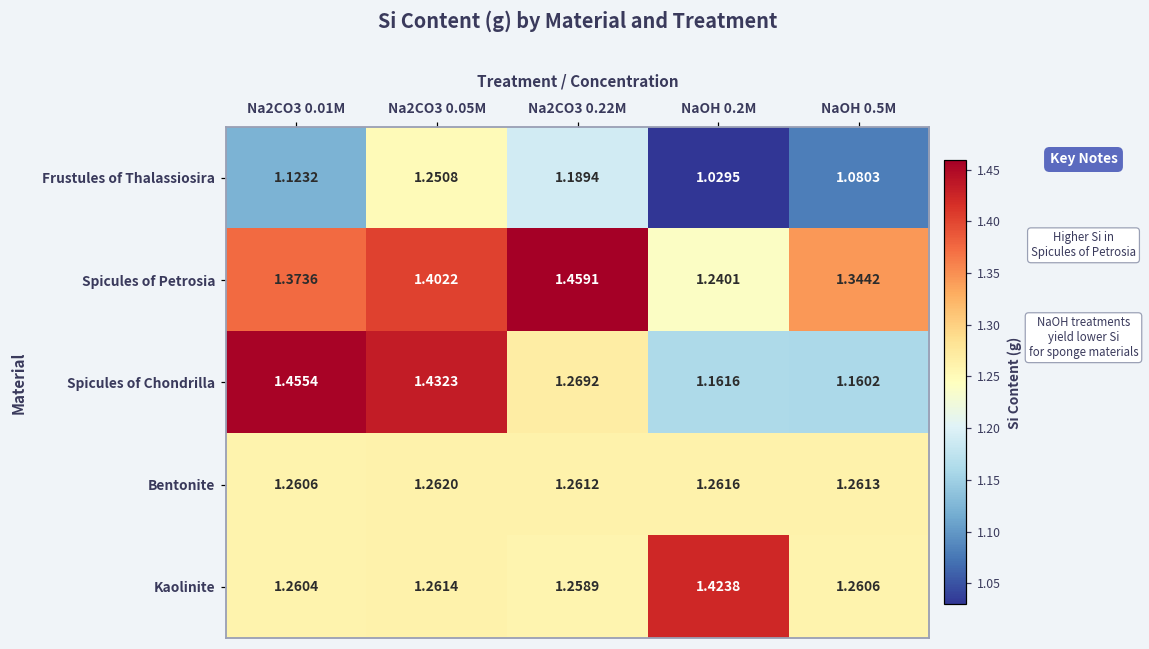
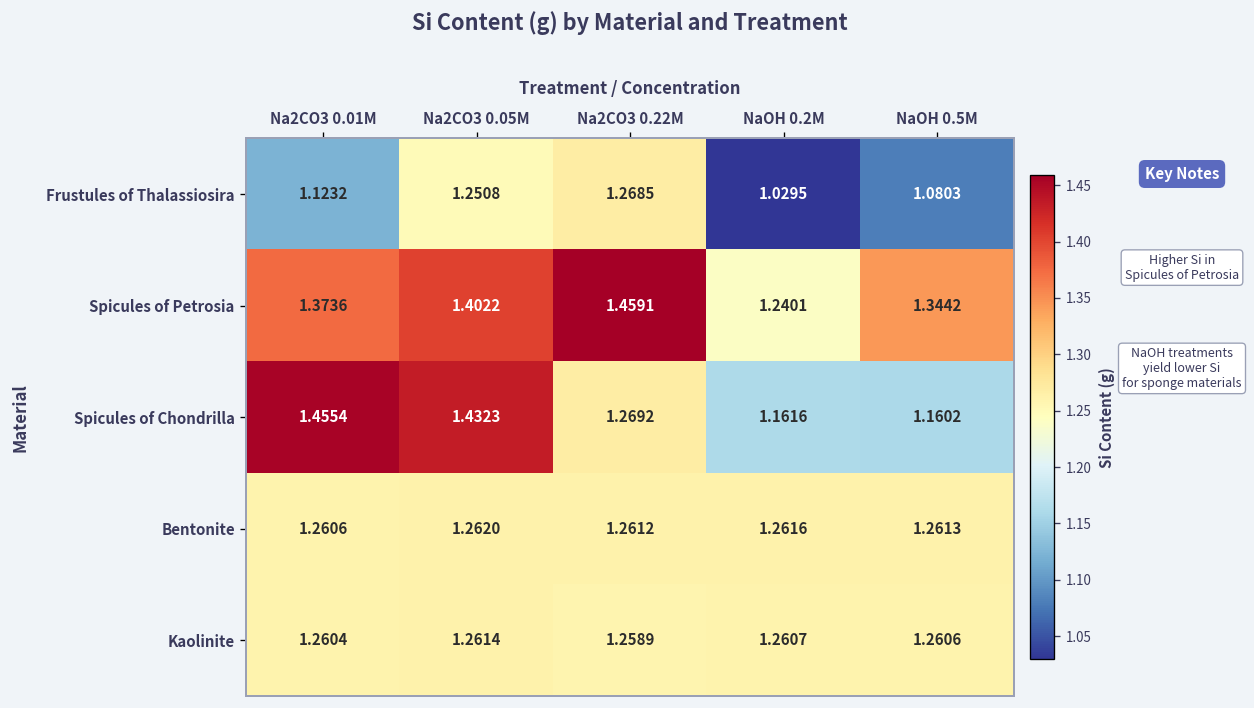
Frustules of Thalassiosira, Na2CO3 0.22M: 1.1894 -> 1.2685
Kaolinite, NaOH 0.2M: 1.4238 -> 1.2607
